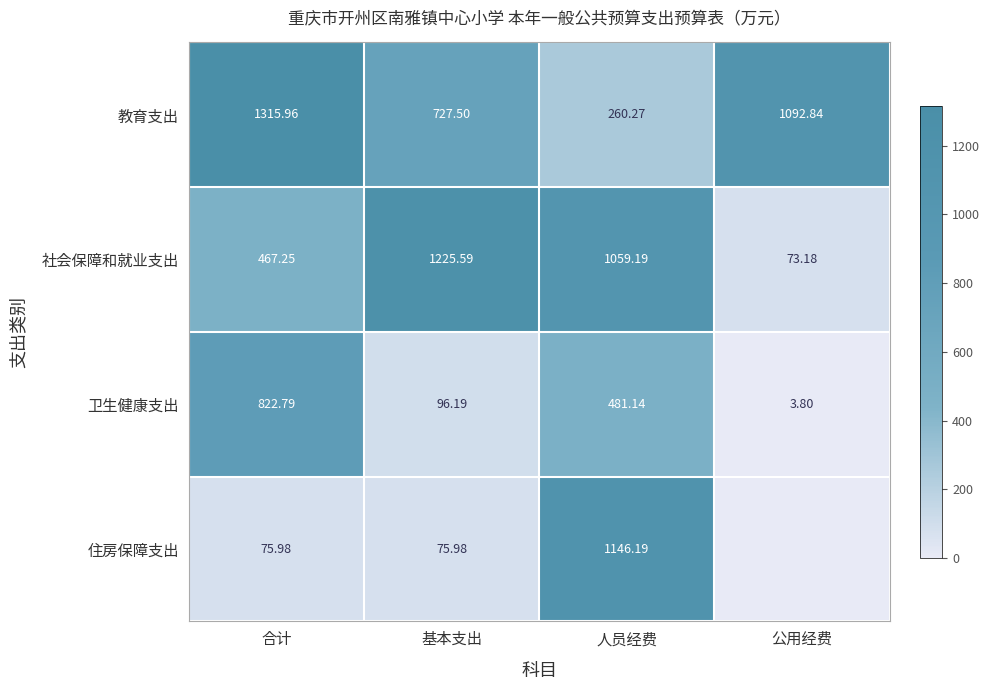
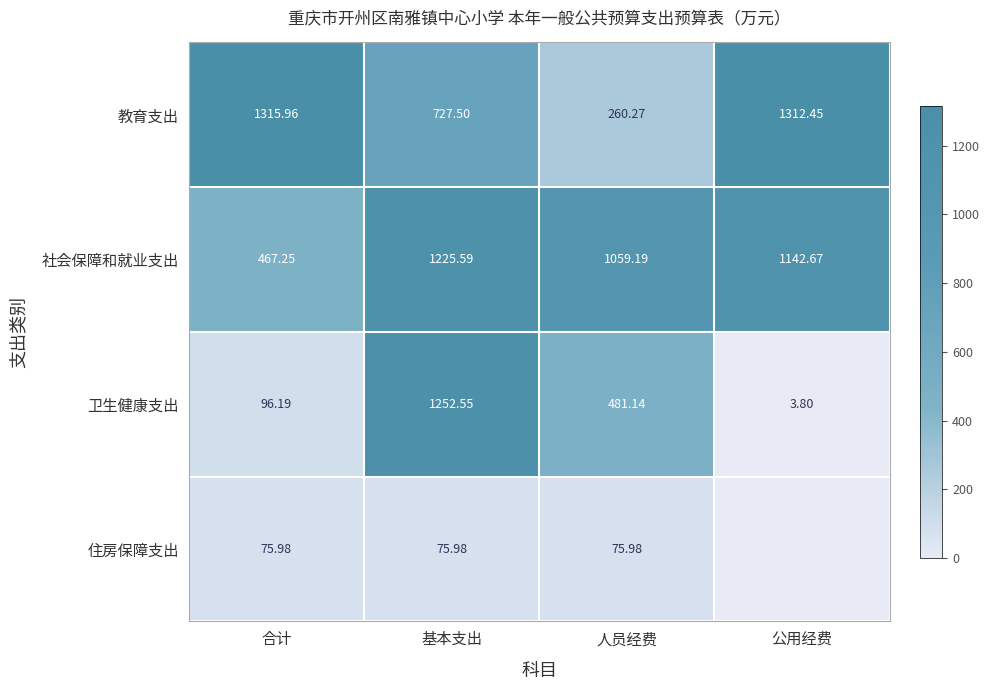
教育支出, 公用经费: 1092.84 -> 1312.45
社会保障和就业支出, 公用经费: 73.18 -> 1142.67
卫生健康支出, 合计: 822.79 -> 96.19
卫生健康支出, 基本支出: 96.19 -> 1252.55
住房保障支出, 人员经费: 1146.19 -> 75.98
